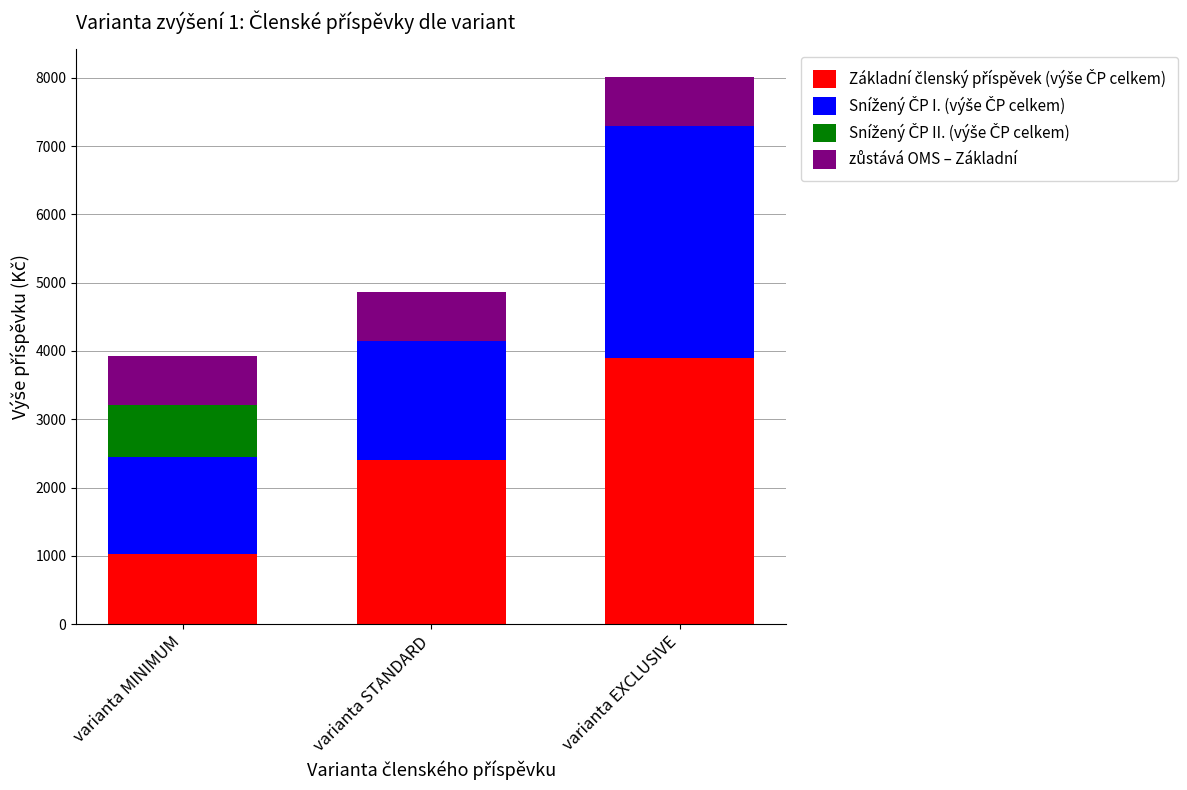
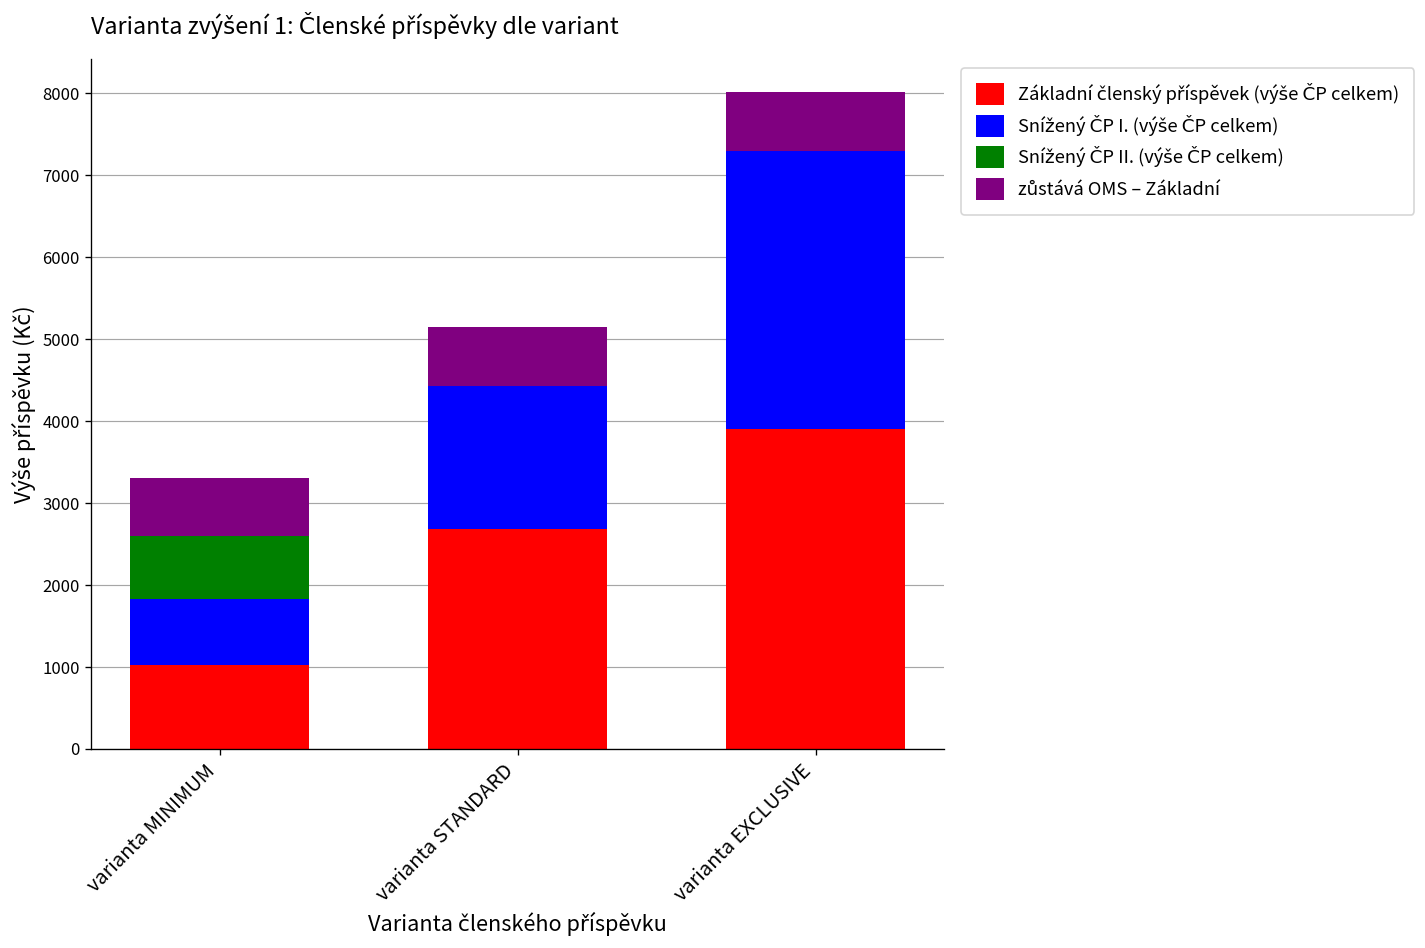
Snížený ČP I. (výše ČP celkem), varianta MINIMUM: 1400 -> 800
Základní členský příspěvek (výše ČP celkem), varianta STANDARD: 2400 -> 2700
